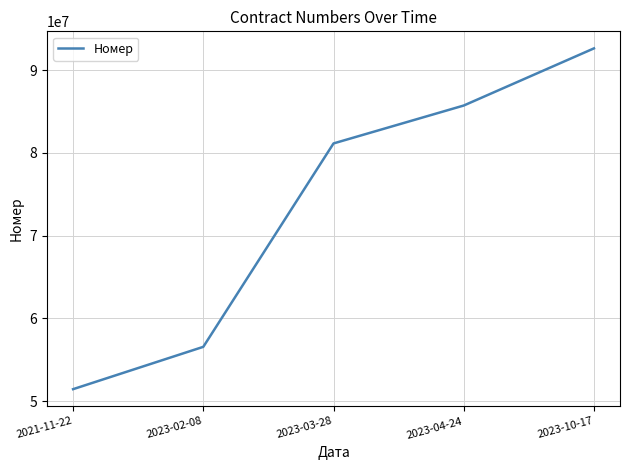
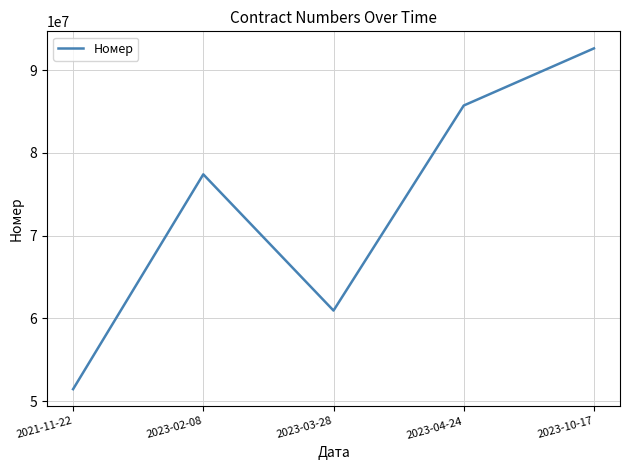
2023-02-08: 57000000 -> 77000000
2023-03-28: 81000000 -> 61000000
